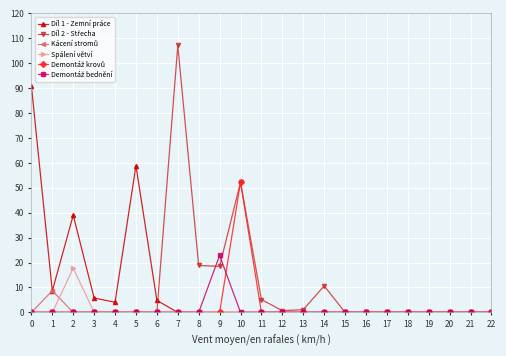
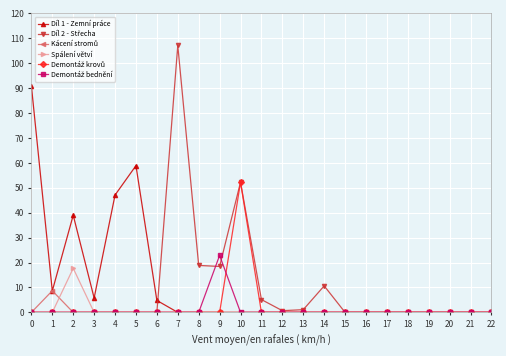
Díl 1 - Zemní práce, 4: 4 -> 47
